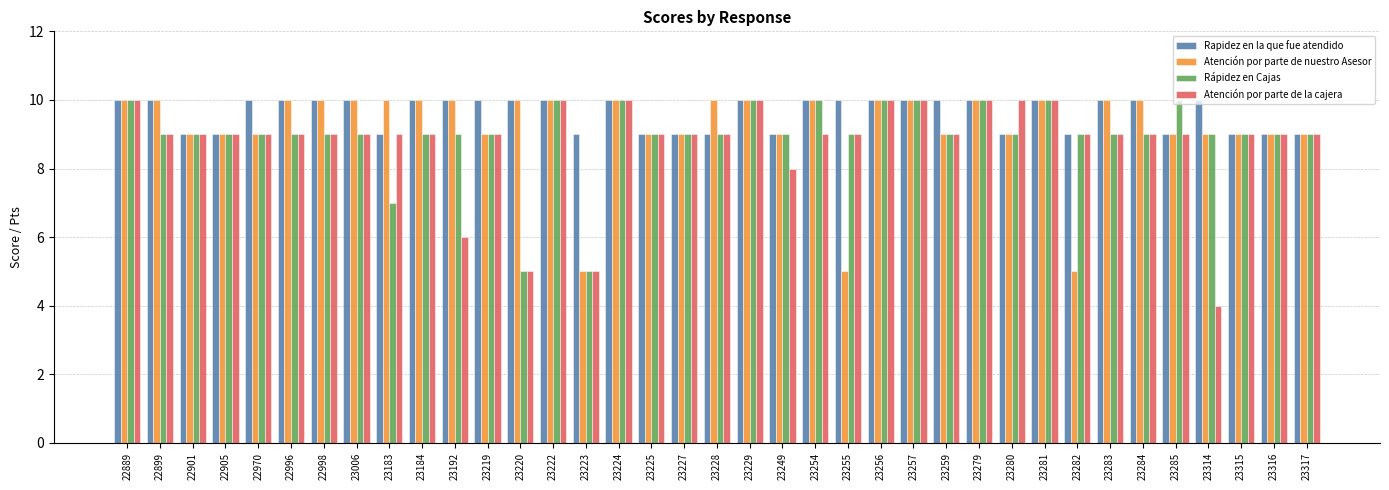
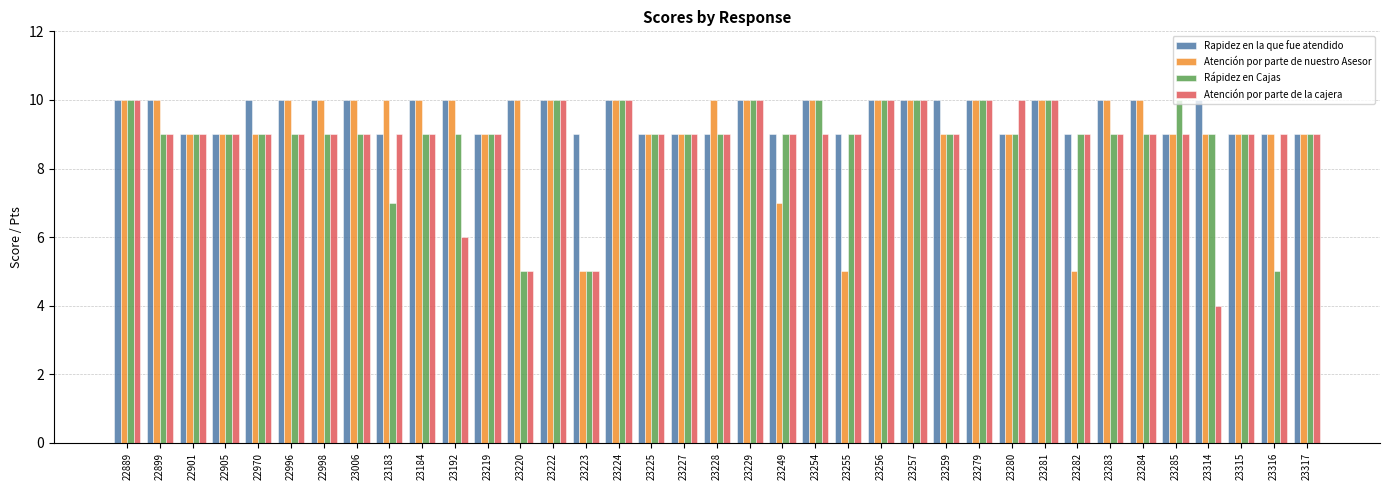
Rapidez en la que fue atendido, 23219: 10 -> 9
Atención por parte de nuestro Asesor, 23249: 9 -> 7
Atención por parte de la cajera, 23249: 8 -> 9
Rapidez en la que fue atendido, 23255: 10 -> 9
Rápidez en Cajas, 23316: 9 -> 5
